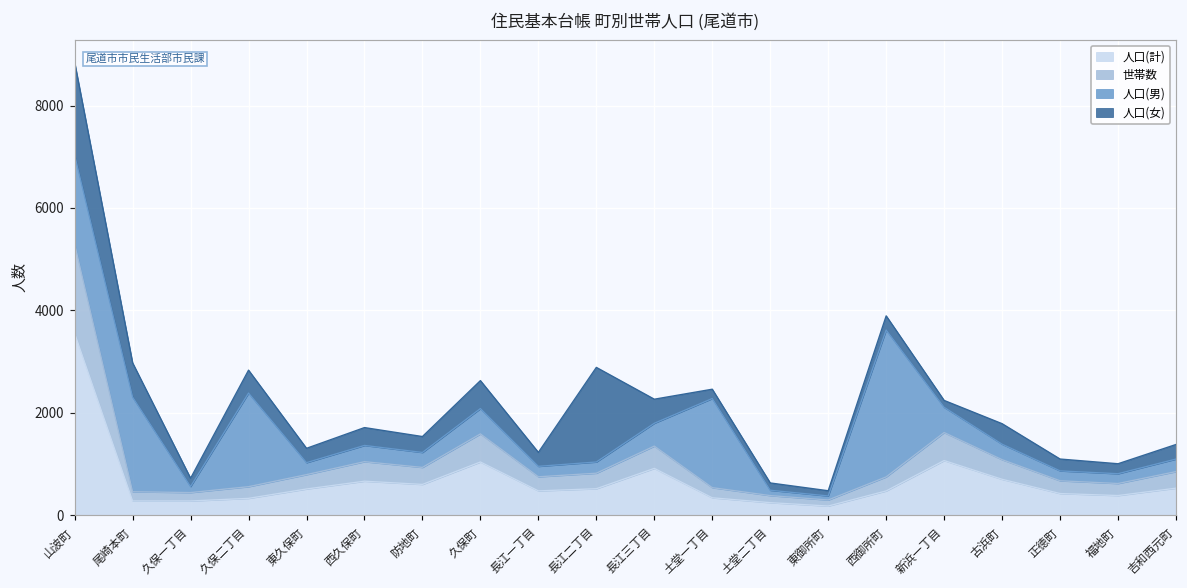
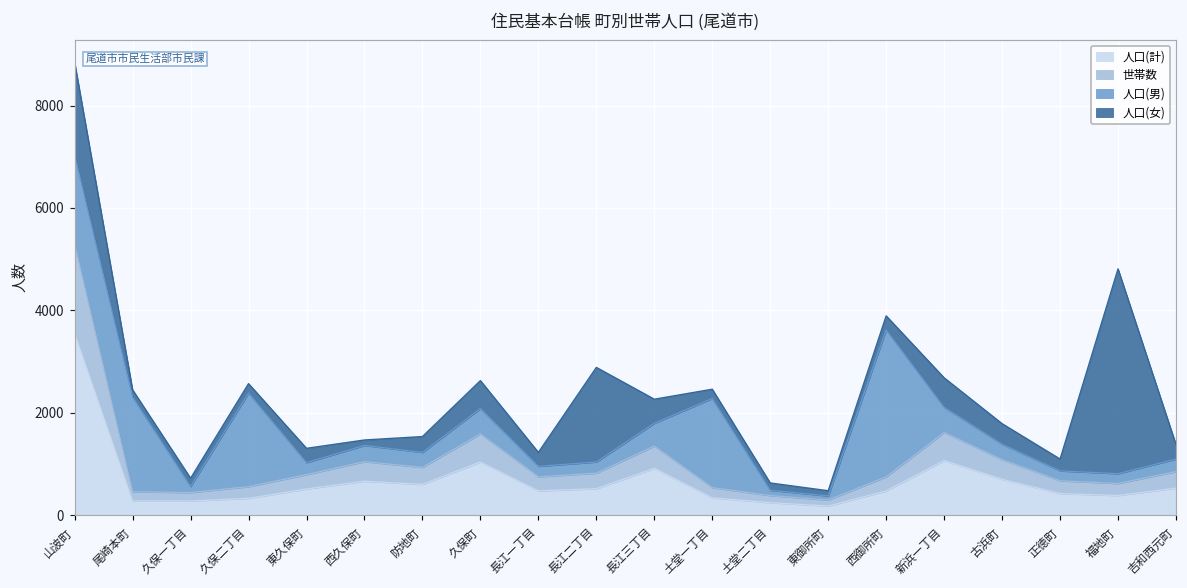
人口(女), 尾崎本町: 700 -> 100
人口(女), 久保二丁目: 400 -> 200
人口(女), 西久保町: 300 -> 100
人口(女), 新浜一丁目: 100 -> 600
人口(女), 福地町: 200 -> 4000
